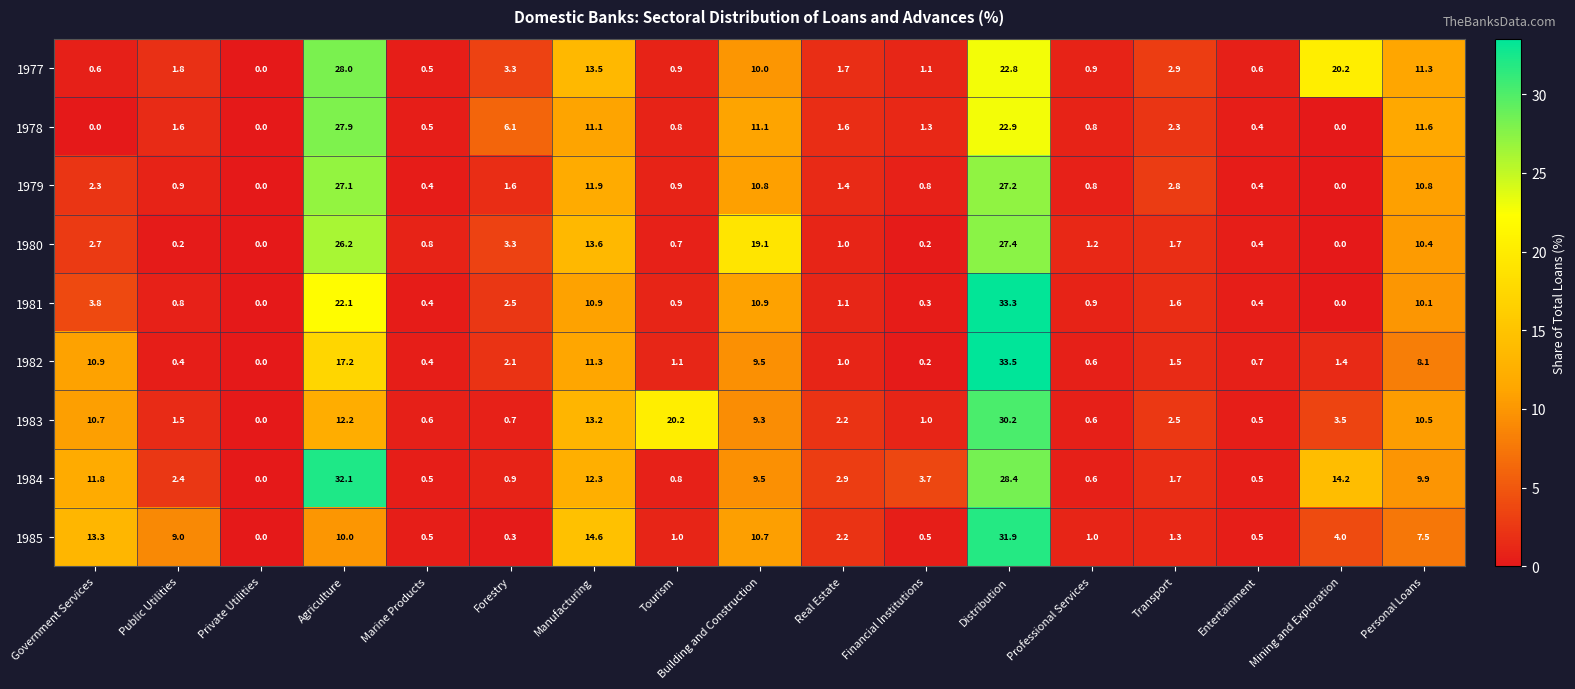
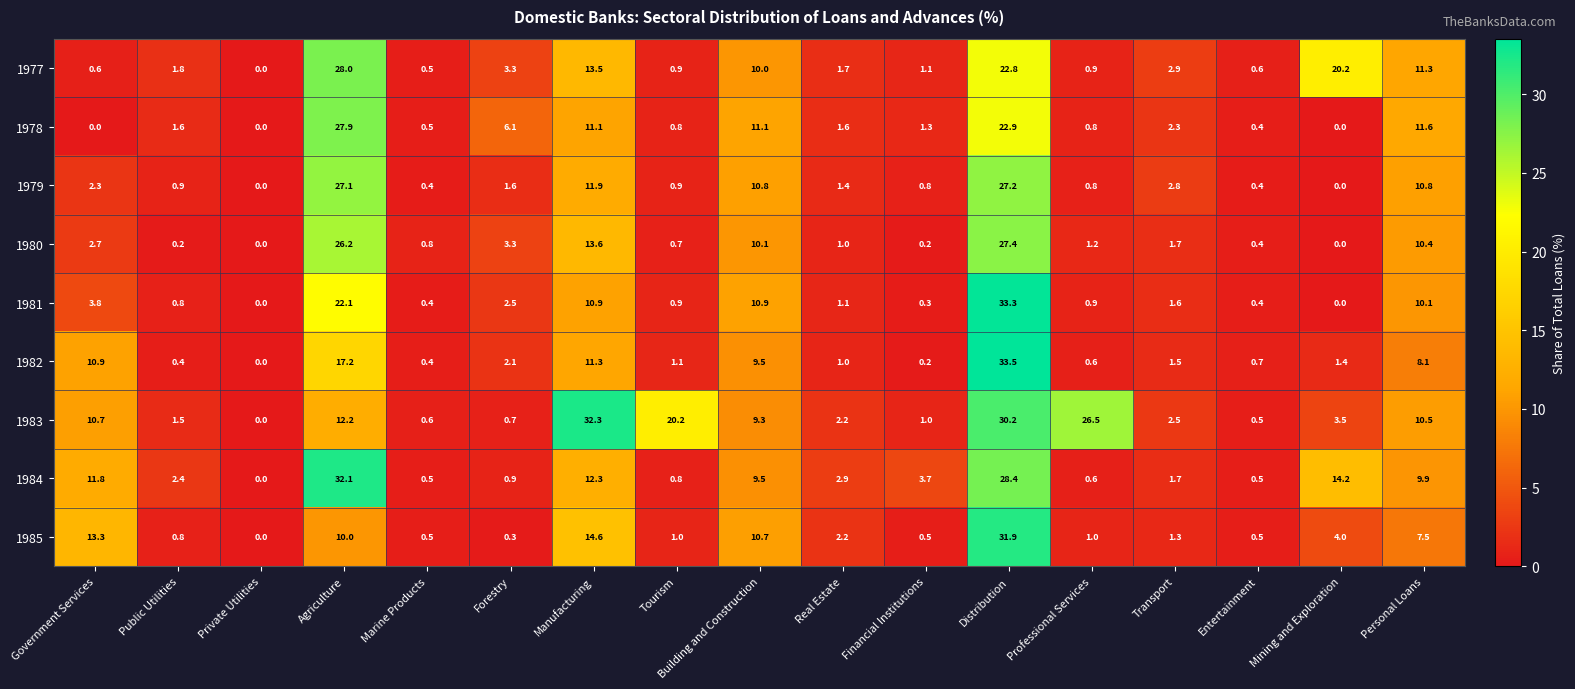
1980, Building and Construction: 19.1 -> 10.1
1983, Manufacturing: 13.2 -> 32.3
1983, Professional Services: 0.6 -> 26.5
1985, Public Utilities: 9.0 -> 0.8
